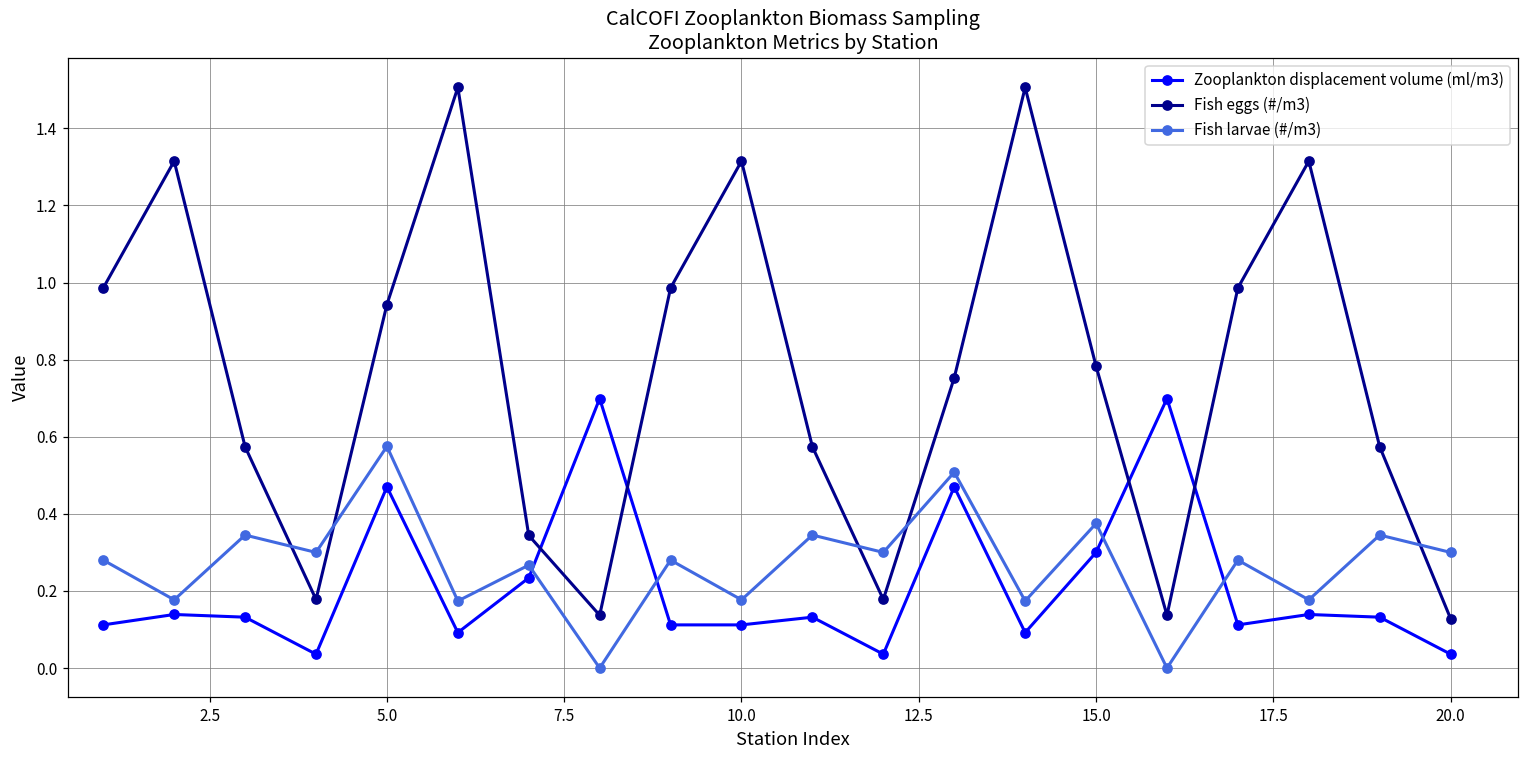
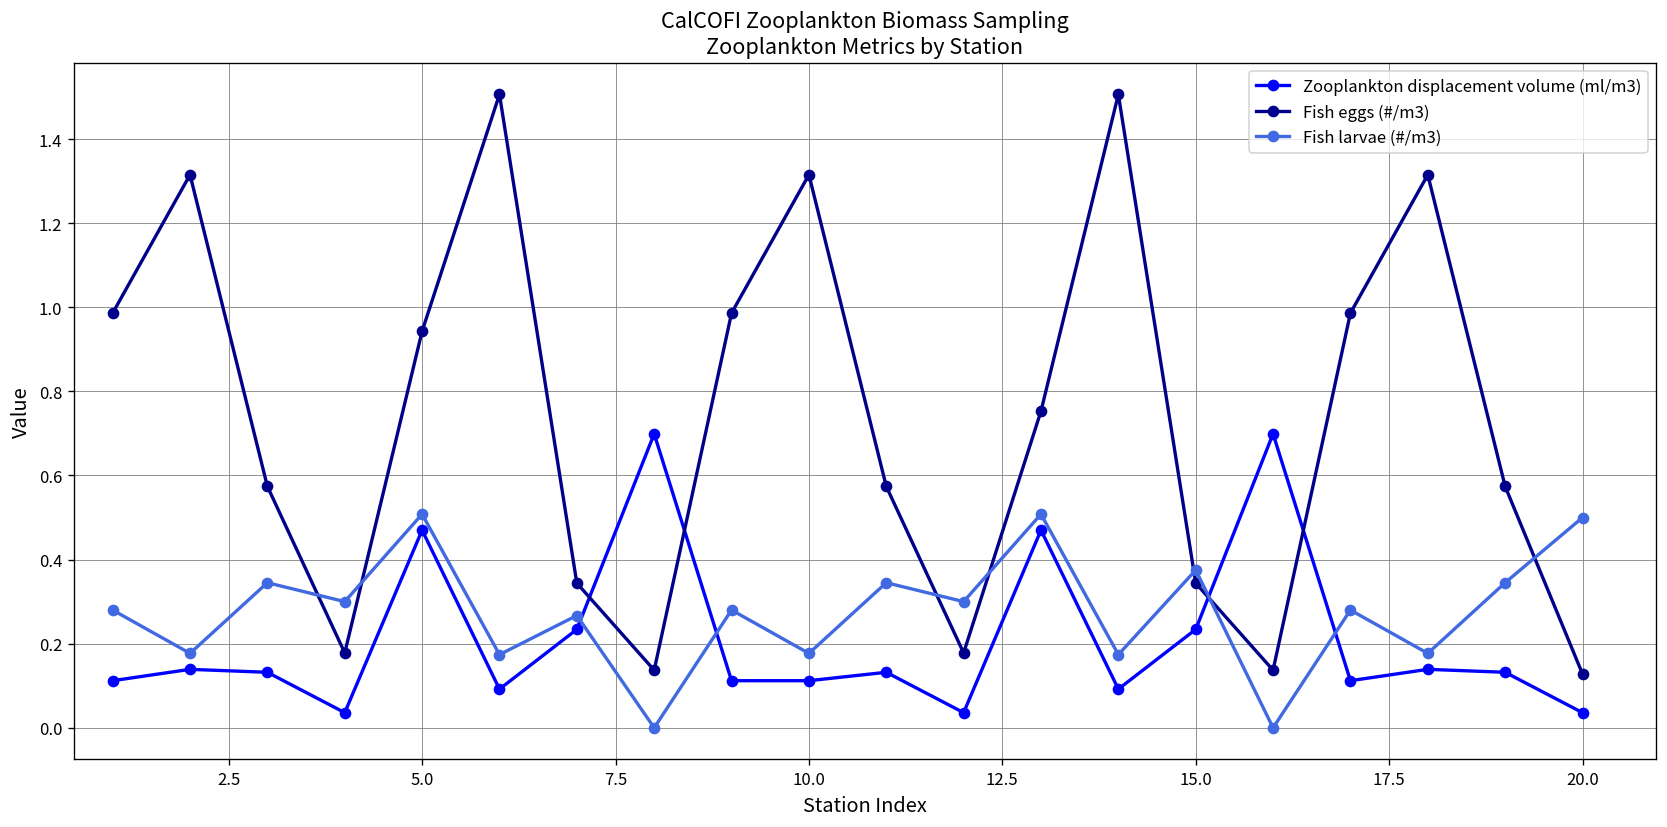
Fish larvae (#/m3), 5.0: 0.58 -> 0.51
Zooplankton displacement volume (ml/m3), 15.0: 0.30 -> 0.23
Fish eggs (#/m3), 15.0: 0.78 -> 0.34
Fish larvae (#/m3), 20.0: 0.3 -> 0.5
